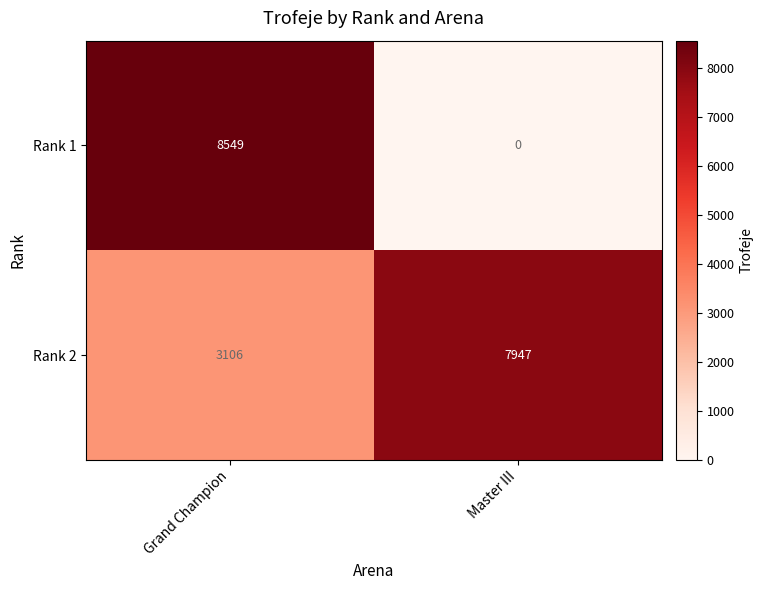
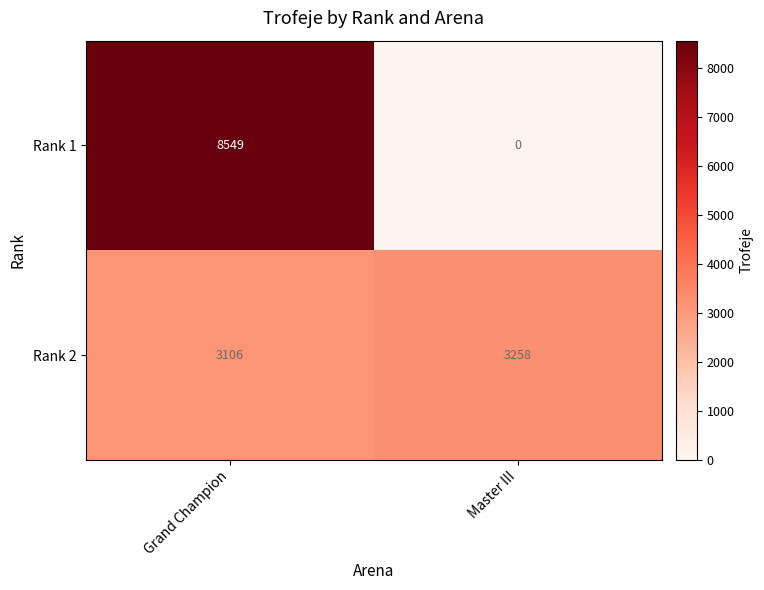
Rank 2, Master III: 7947 -> 3258
